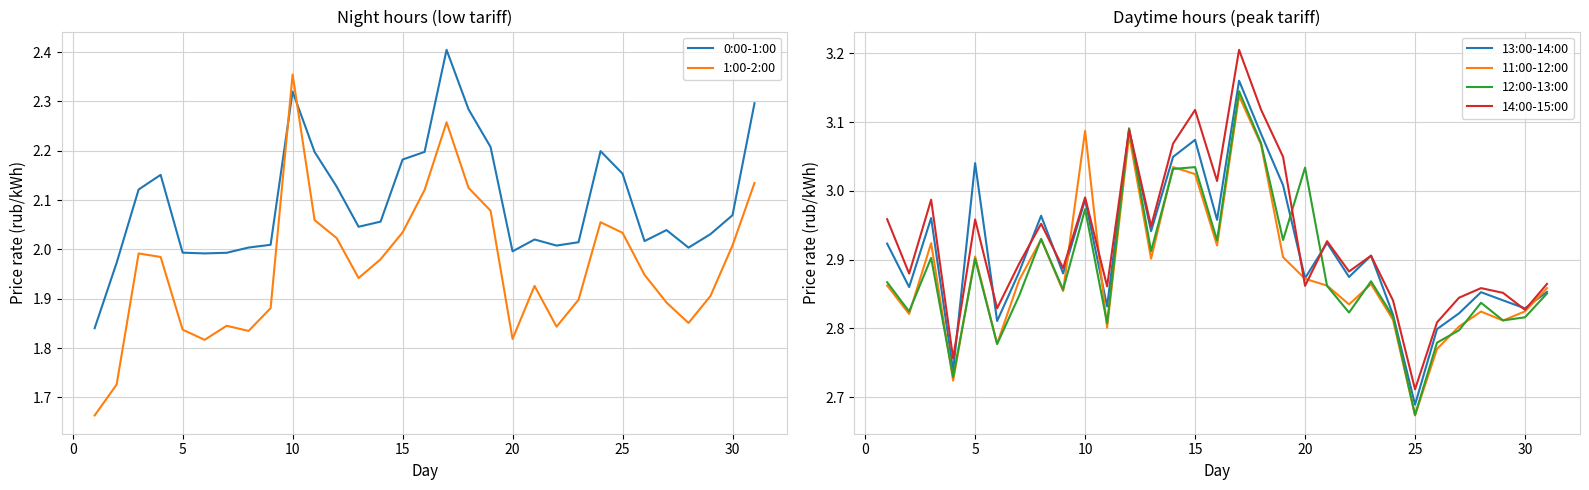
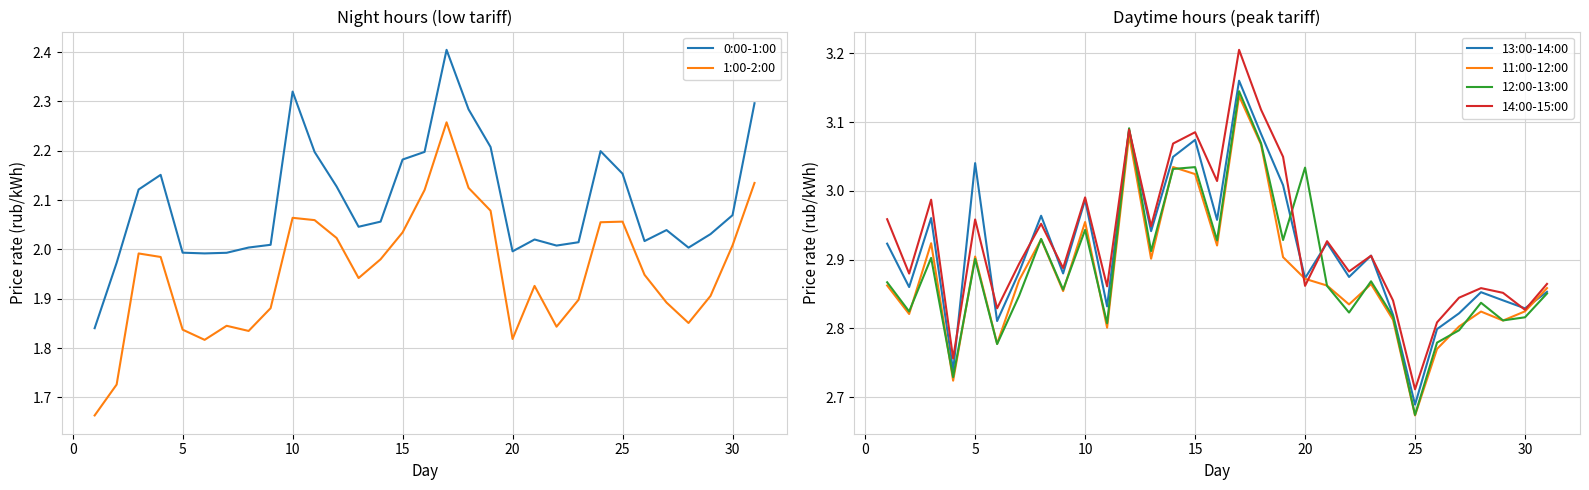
Night hours (low tariff), 1:00-2:00, 10: 2.35 -> 2.06
Night hours (low tariff), 1:00-2:00, 25: 2.03 -> 2.06
Daytime hours (peak tariff), 11:00-12:00, 10: 3.09 -> 2.95
Daytime hours (peak tariff), 12:00-13:00, 10: 2.97 -> 2.94
Daytime hours (peak tariff), 14:00-15:00, 15: 3.12 -> 3.09
